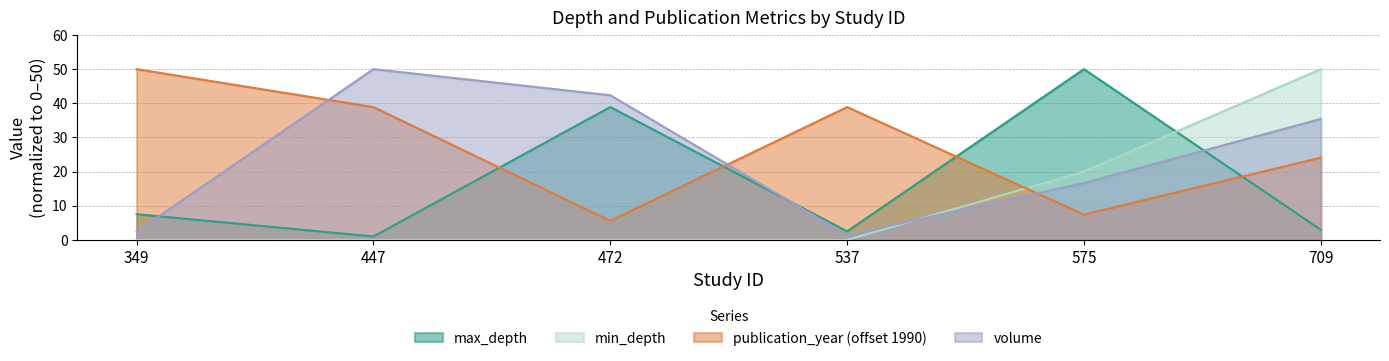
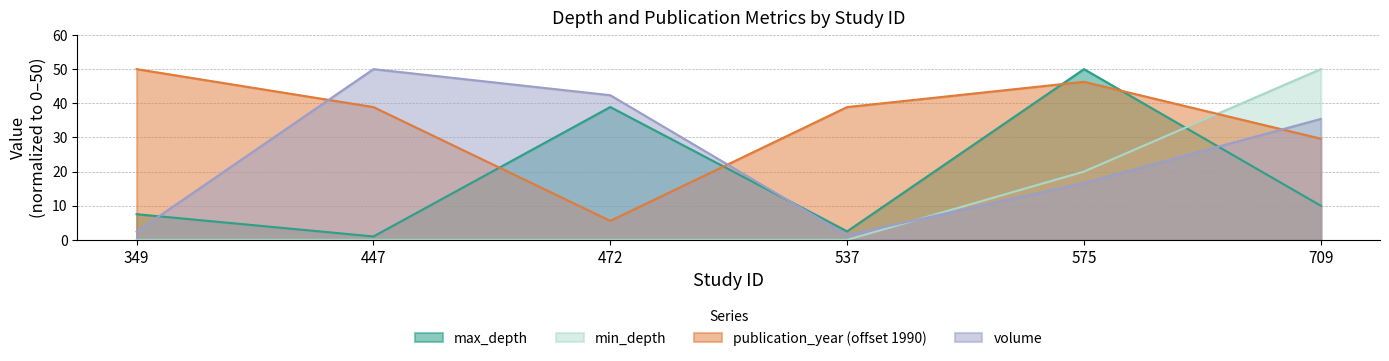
publication_year (offset 1990), 575: 7 -> 46
max_depth, 709: 3 -> 10
publication_year (offset 1990), 709: 24 -> 30
